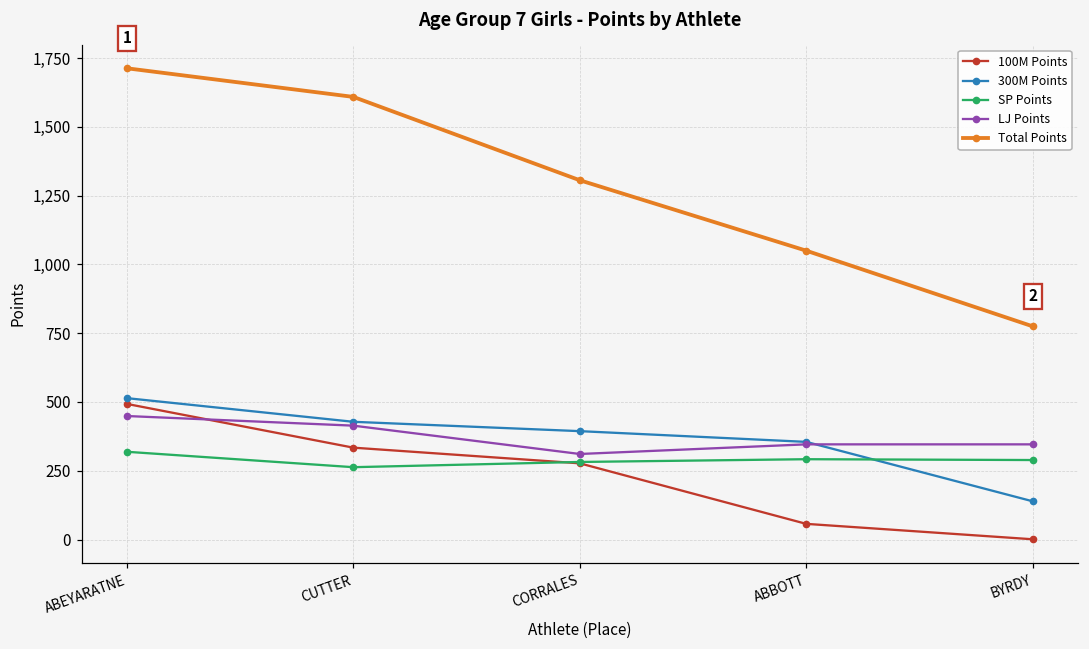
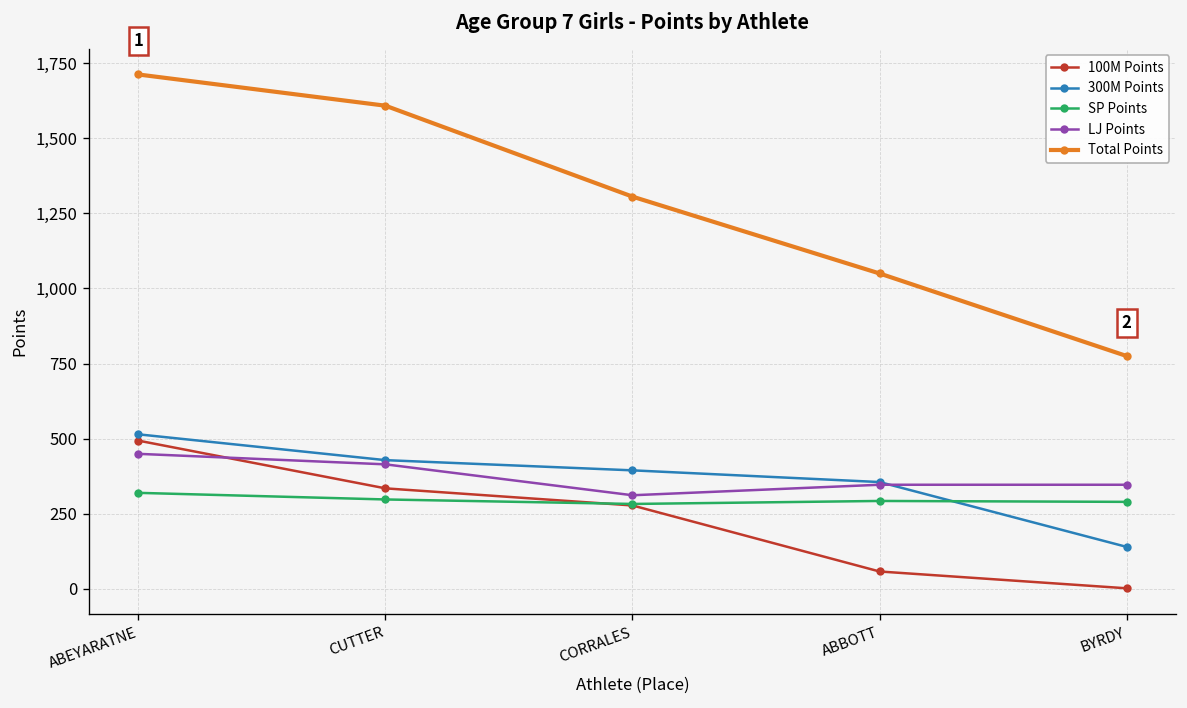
SP Points, CUTTER: 260 -> 300
